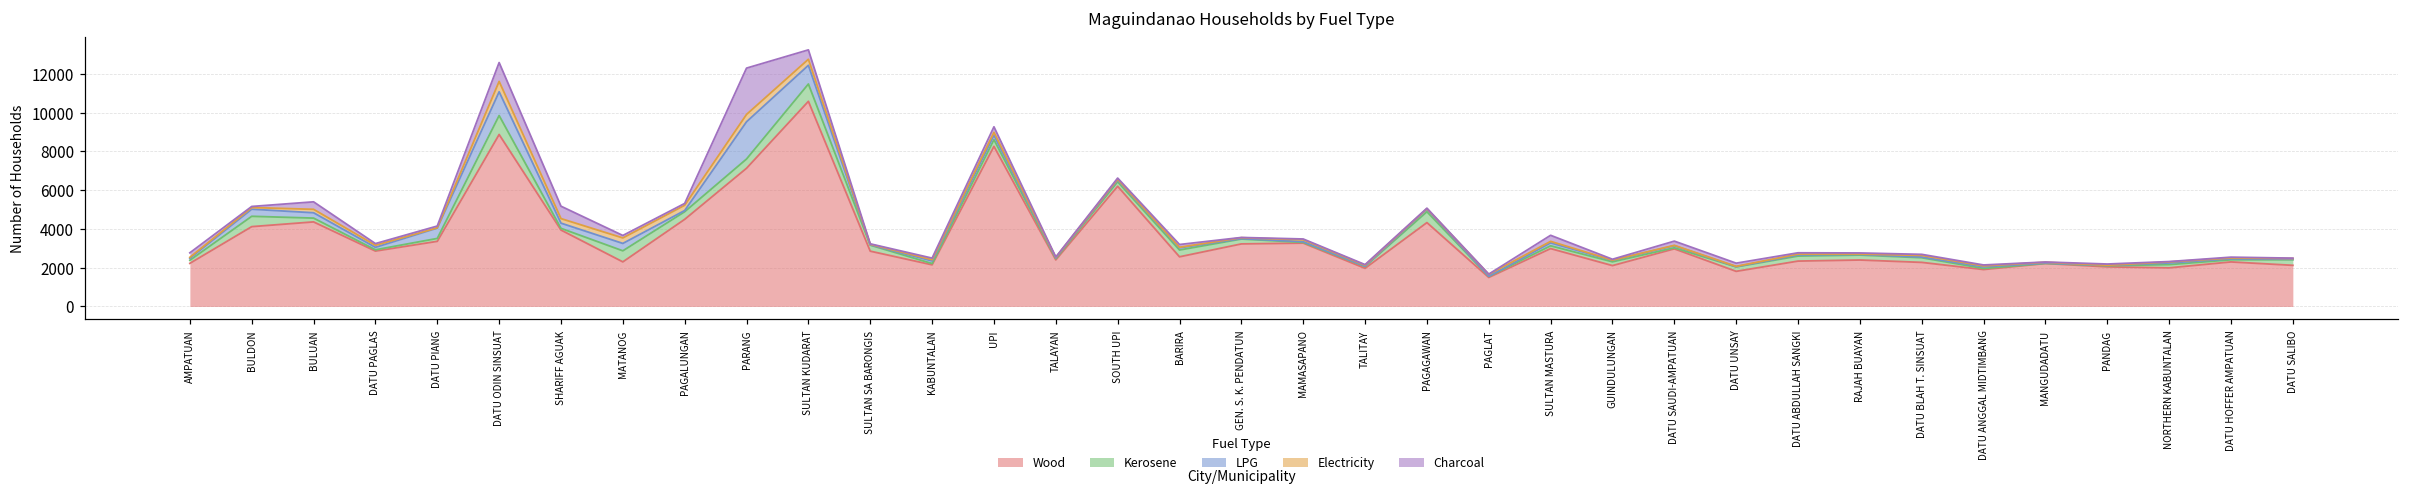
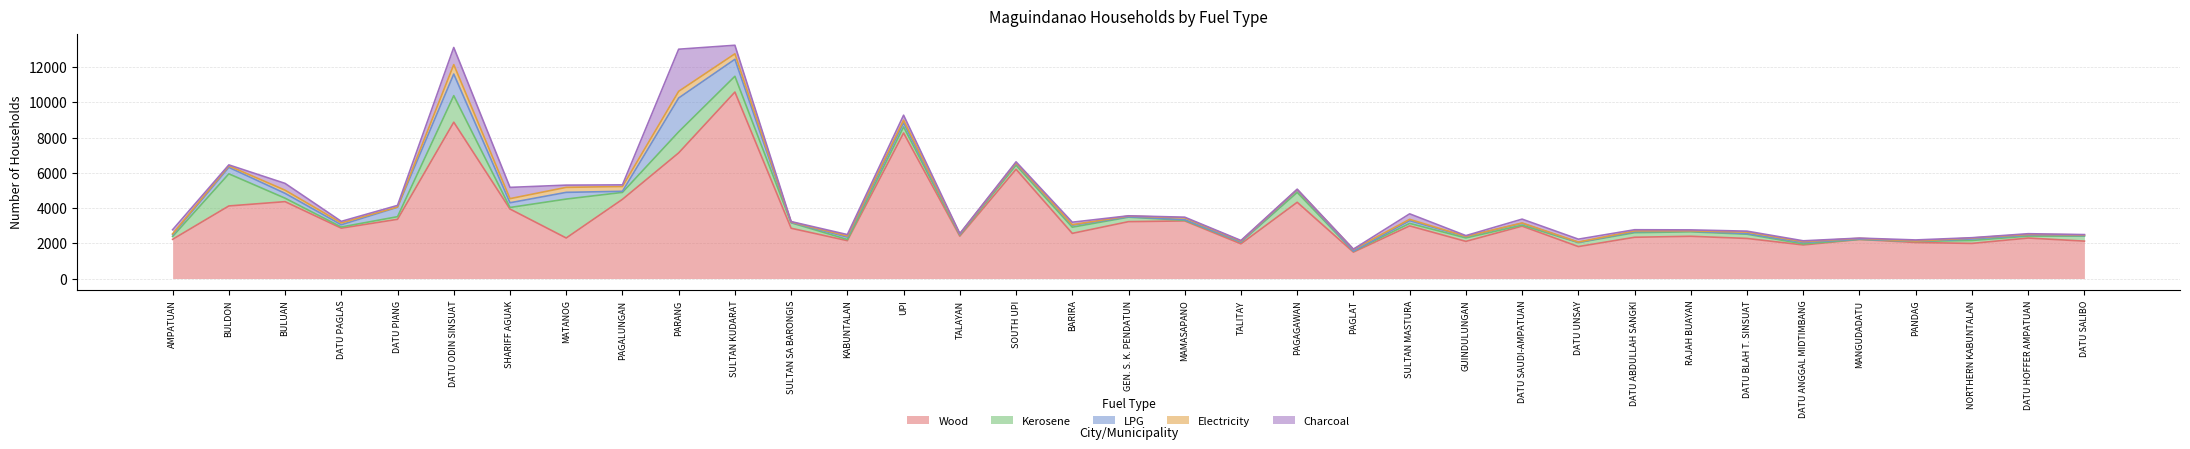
Kerosene, BULDON: 500 -> 1800
Kerosene, DATU ODIN SINSUAT: 1000 -> 1500
Kerosene, MATANOG: 600 -> 2200
Kerosene, PARANG: 500 -> 1200
